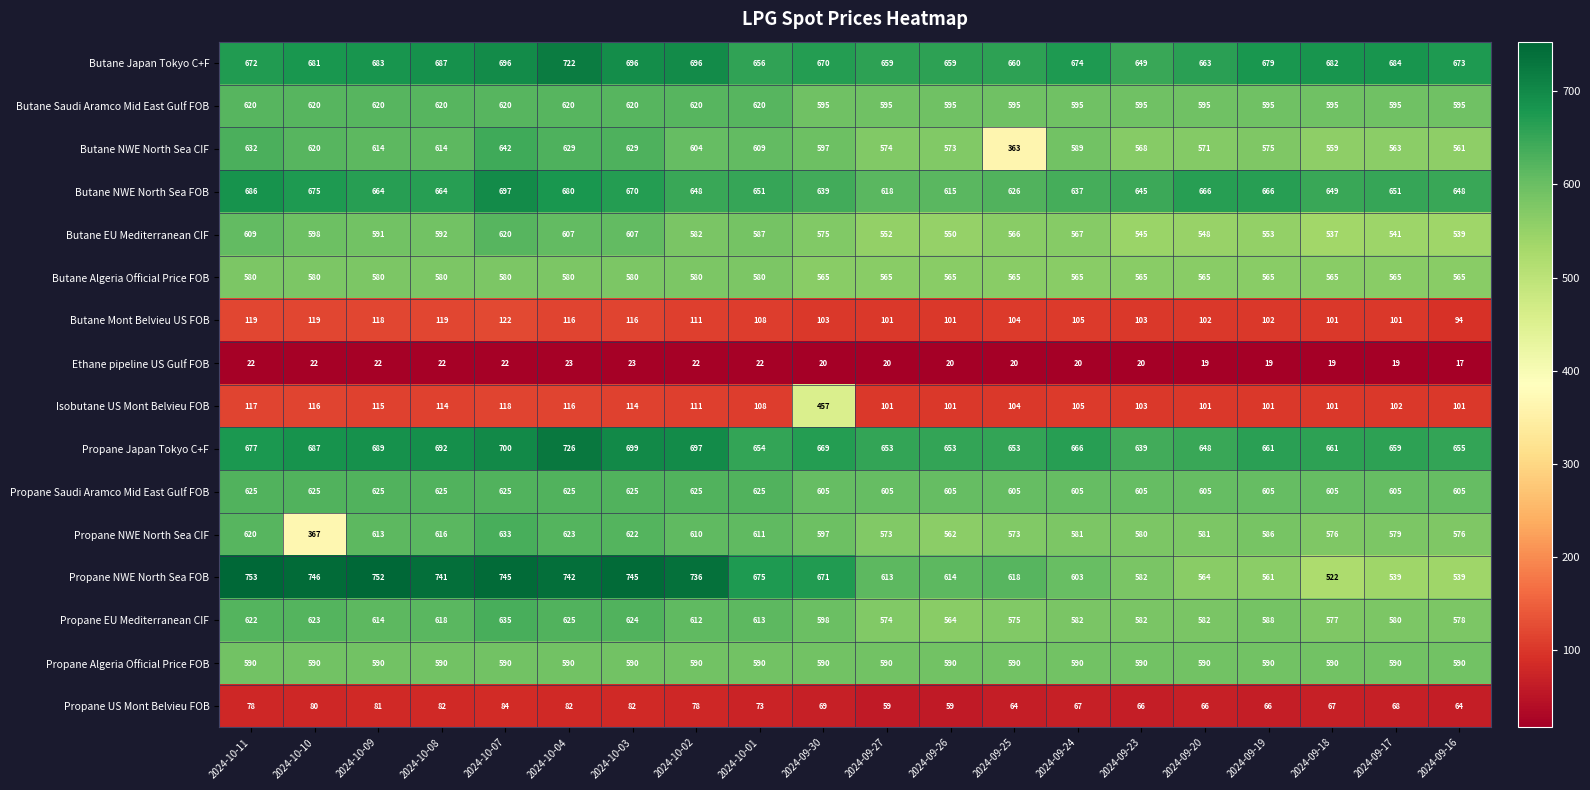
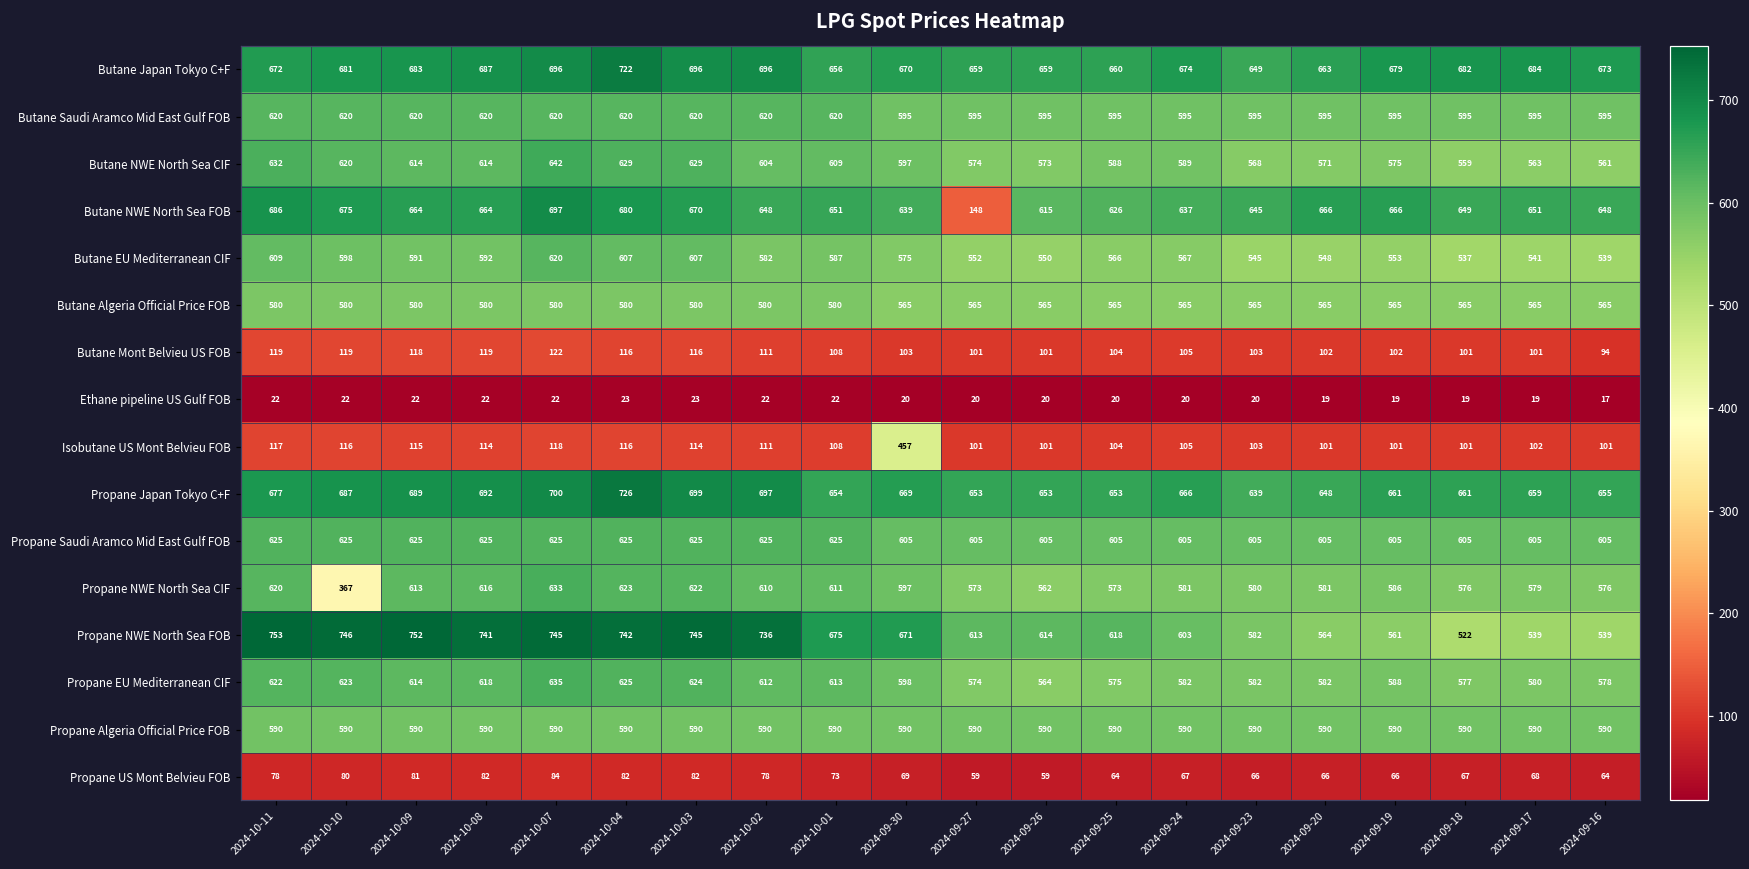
Butane NWE North Sea CIF, 2024-09-25: 363 -> 588
Butane NWE North Sea FOB, 2024-09-27: 618 -> 148
